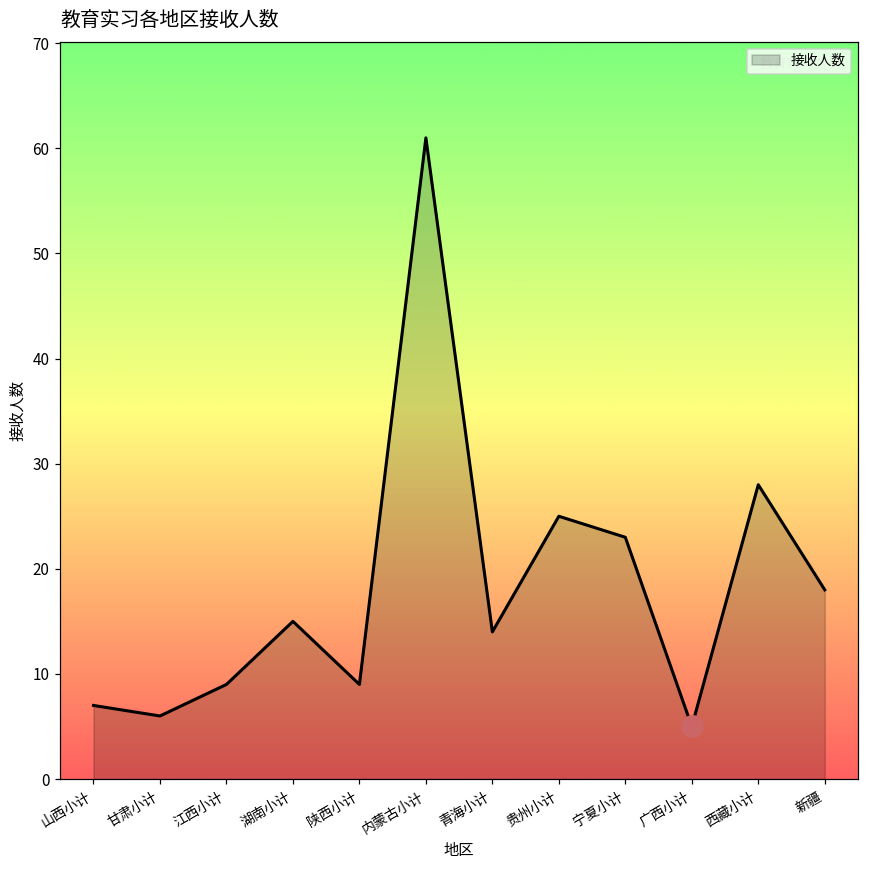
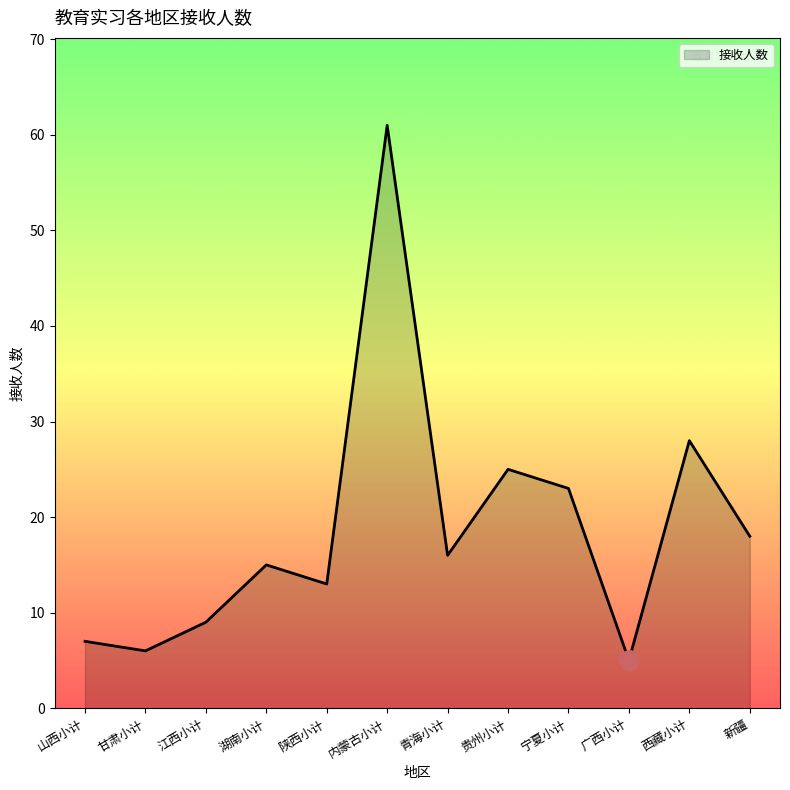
接收人数, 陕西小计: 9 -> 13
接收人数, 青海小计: 14 -> 16
